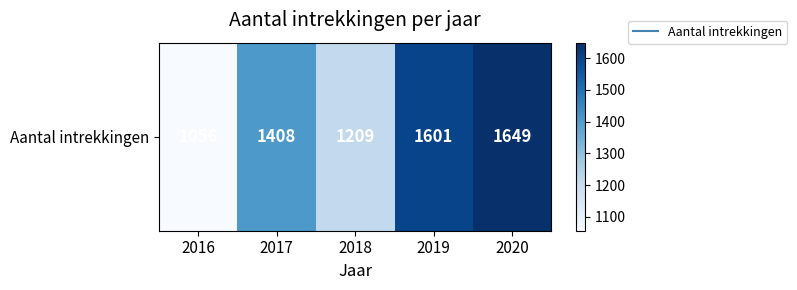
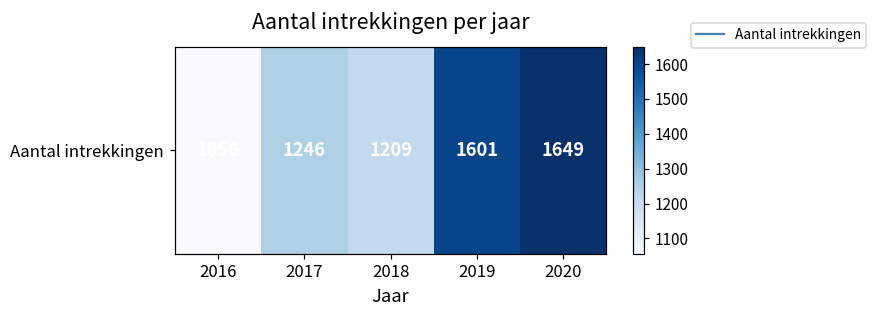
Aantal intrekkingen, 2017: 1408 -> 1246
